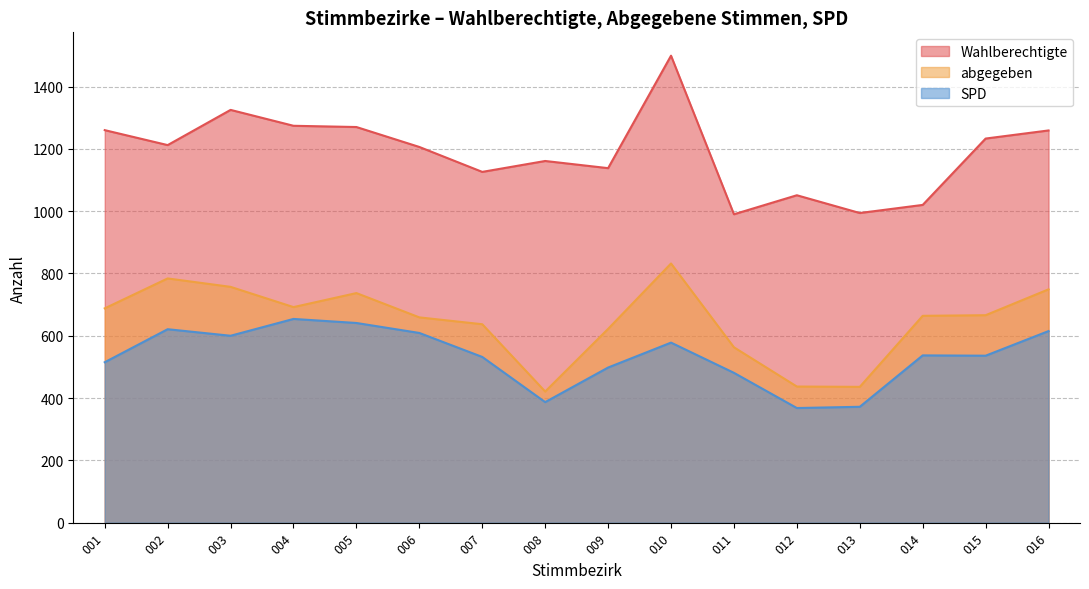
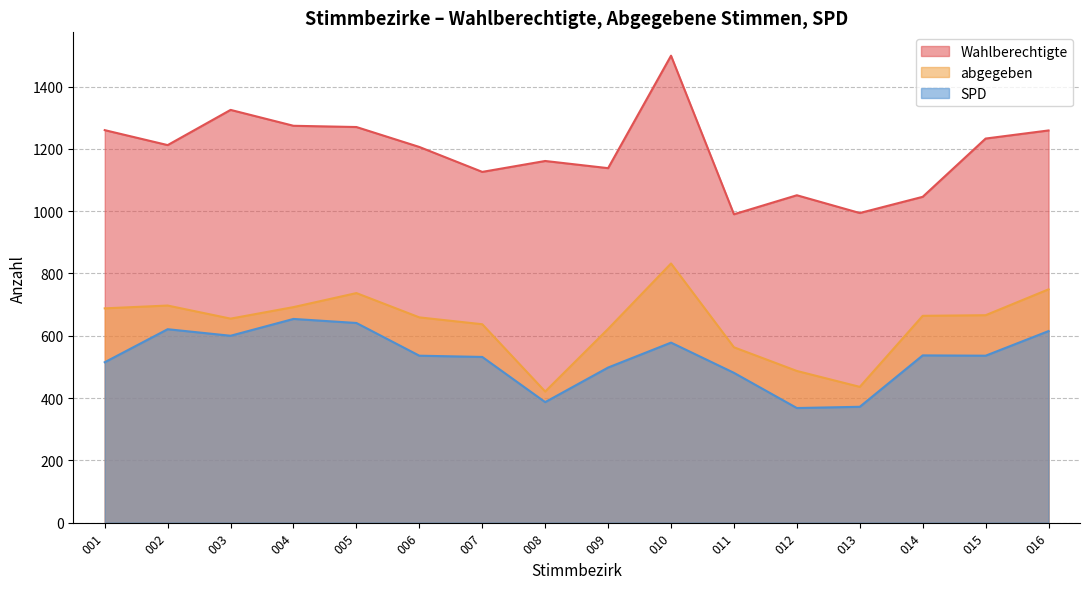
abgegeben, 002: 780 -> 700
abgegeben, 003: 760 -> 660
SPD, 006: 610 -> 540
abgegeben, 012: 440 -> 490
Wahlberechtigte, 014: 1020 -> 1050
